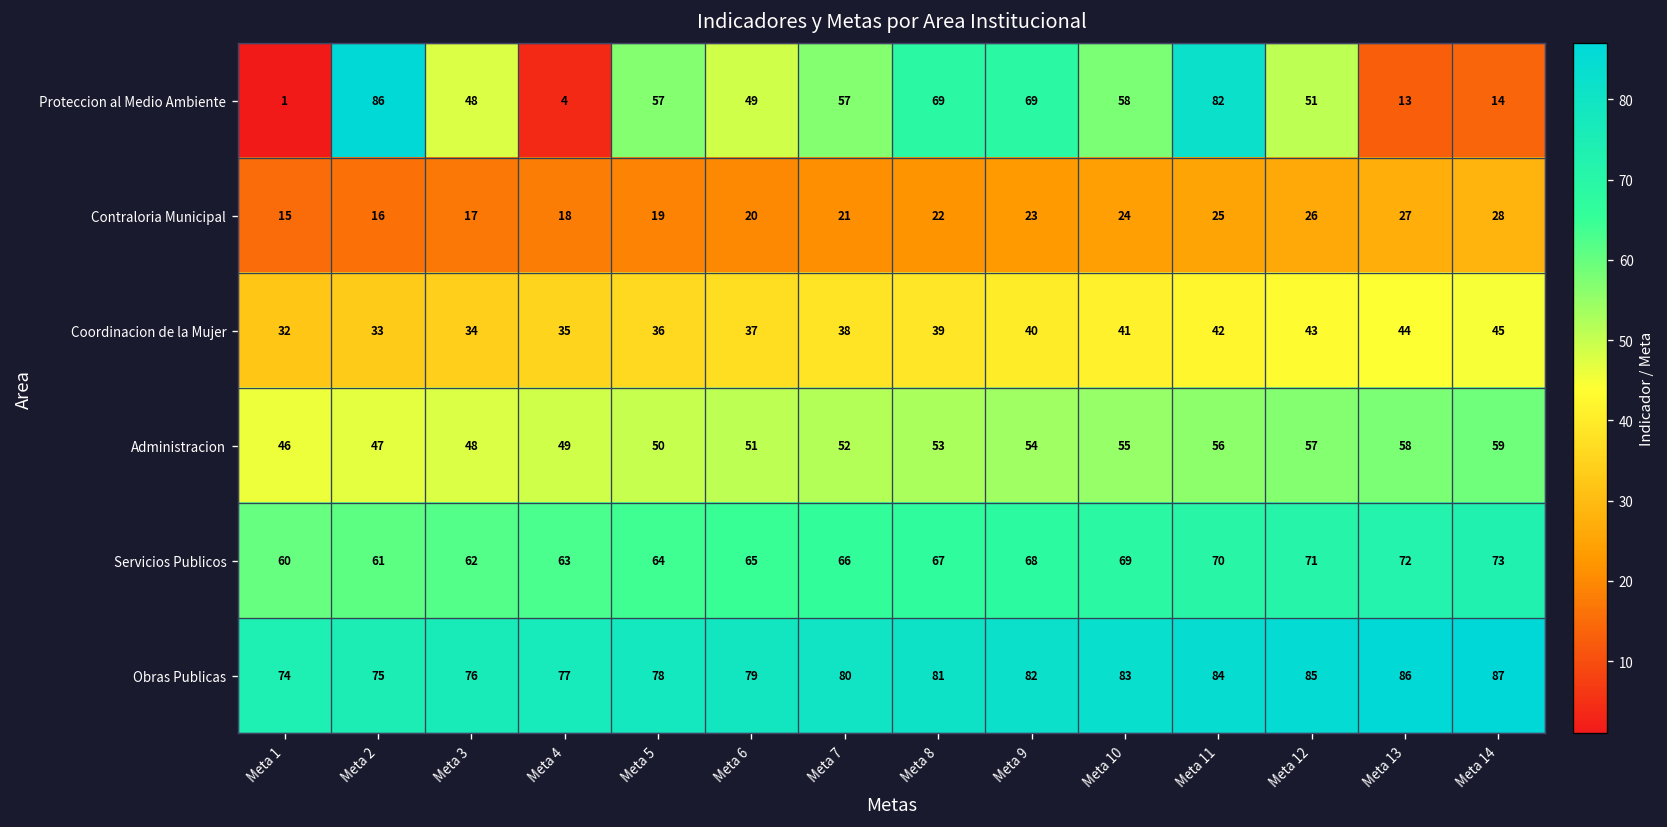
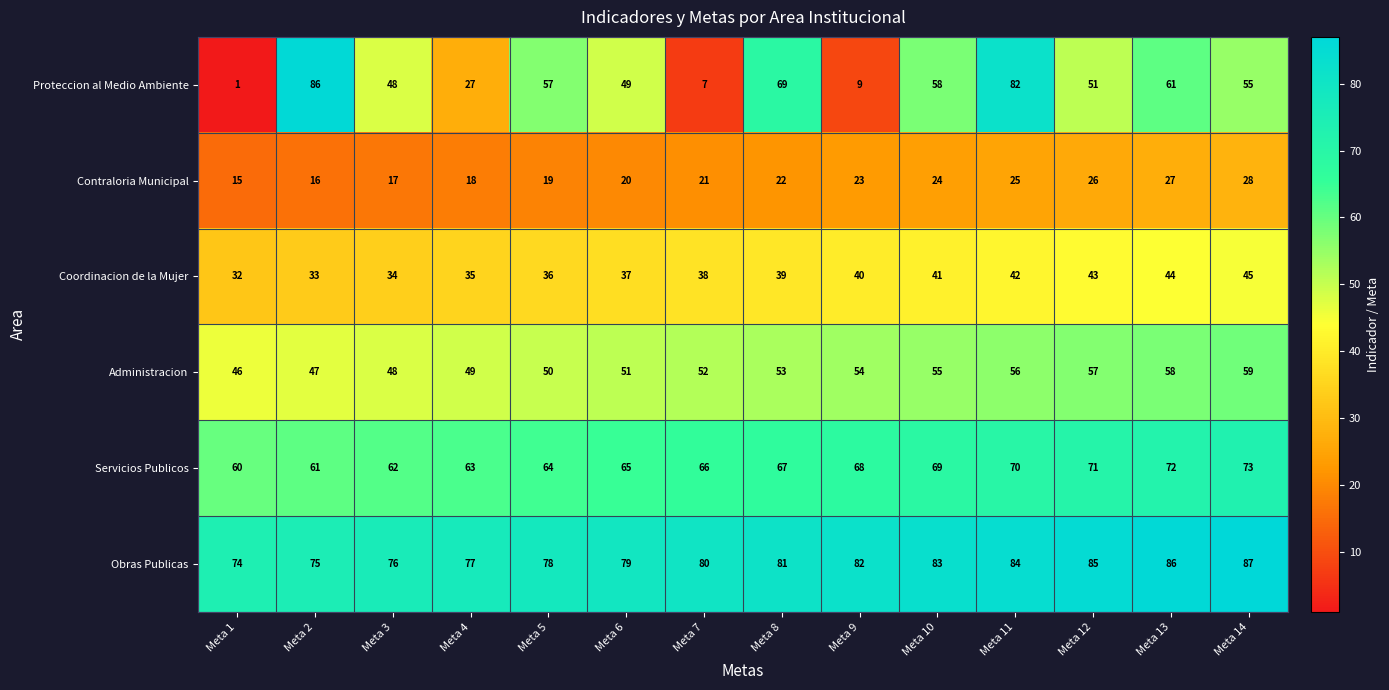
Proteccion al Medio Ambiente, Meta 4: 4 -> 27
Proteccion al Medio Ambiente, Meta 7: 57 -> 7
Proteccion al Medio Ambiente, Meta 9: 69 -> 9
Proteccion al Medio Ambiente, Meta 13: 13 -> 61
Proteccion al Medio Ambiente, Meta 14: 14 -> 55
